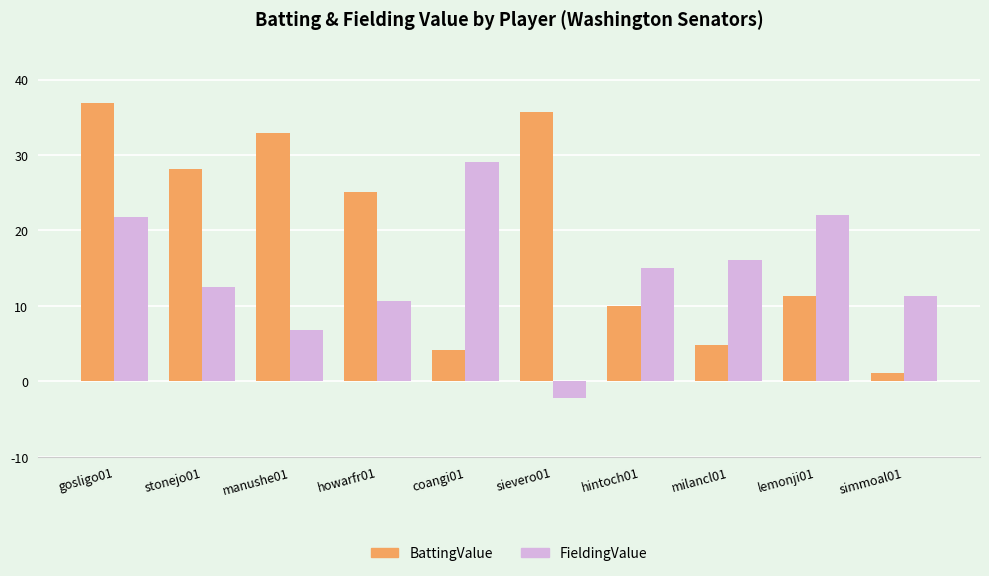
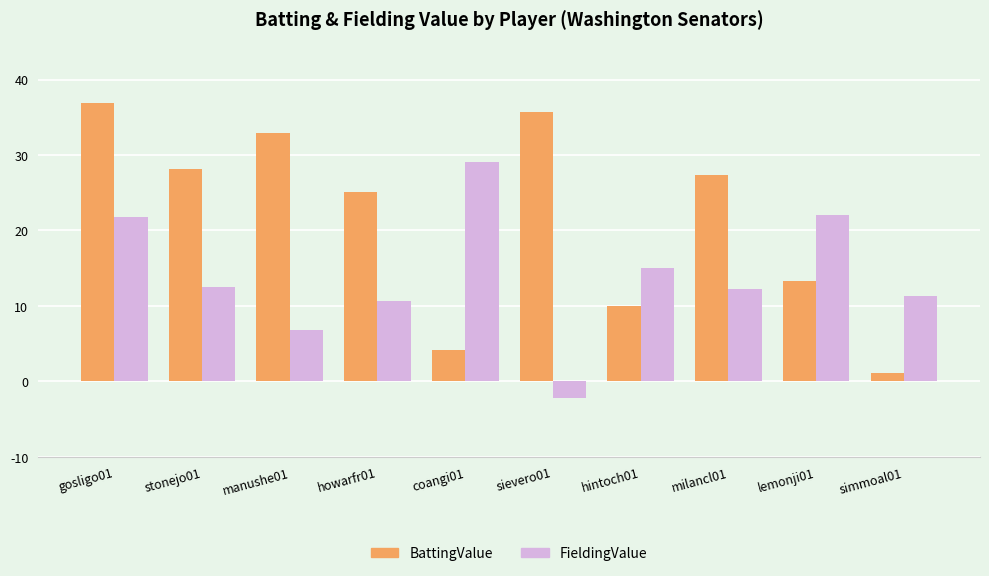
BattingValue, milancl01: 5 -> 27
FieldingValue, milancl01: 16 -> 12
BattingValue, lemonji01: 11 -> 13
